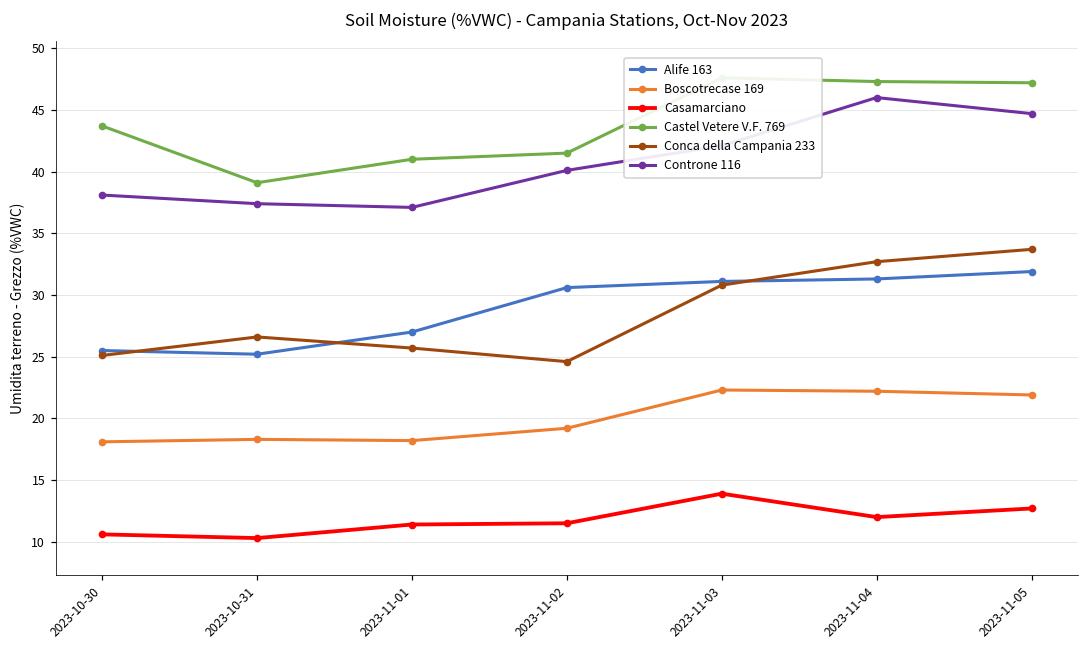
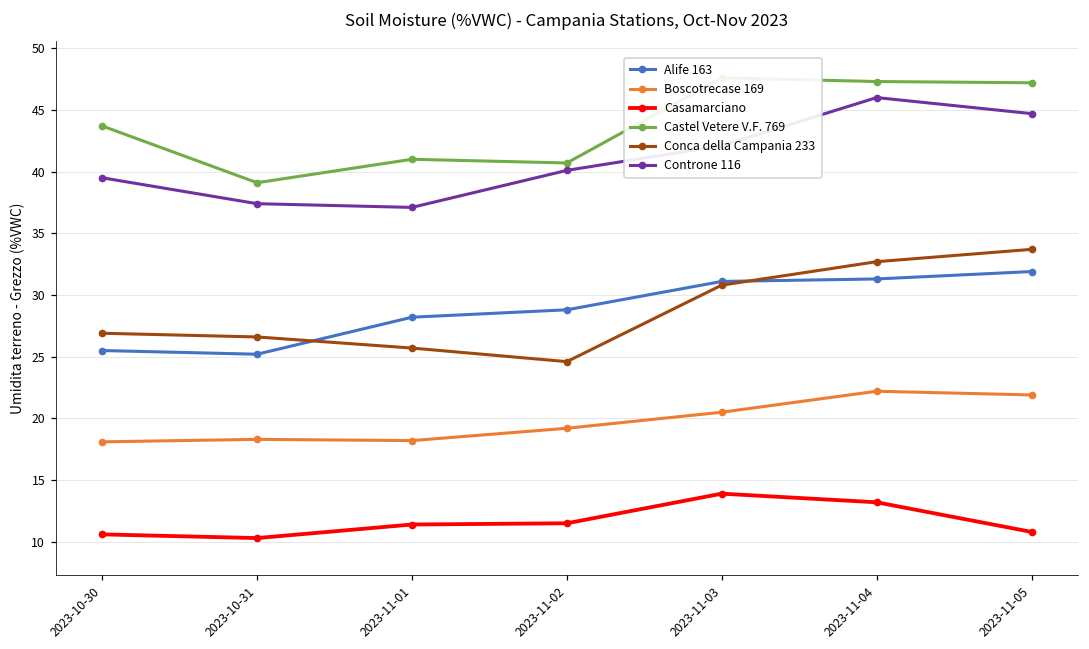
Conca della Campania 233, 2023-10-30: 25.1 -> 26.9
Controne 116, 2023-10-30: 38.1 -> 39.5
Alife 163, 2023-11-01: 27.0 -> 28.2
Alife 163, 2023-11-02: 30.6 -> 28.8
Castel Vetere V.F. 769, 2023-11-02: 41.5 -> 40.7
Boscotrecase 169, 2023-11-03: 22.3 -> 20.5
Casamarciano, 2023-11-04: 12.0 -> 13.2
Casamarciano, 2023-11-05: 12.7 -> 10.8
